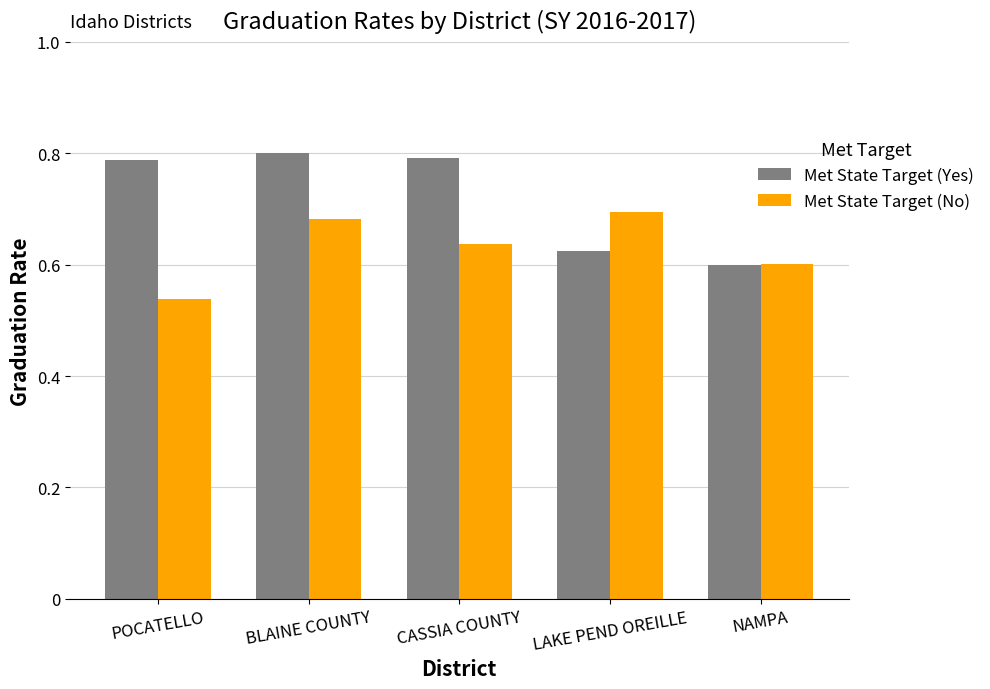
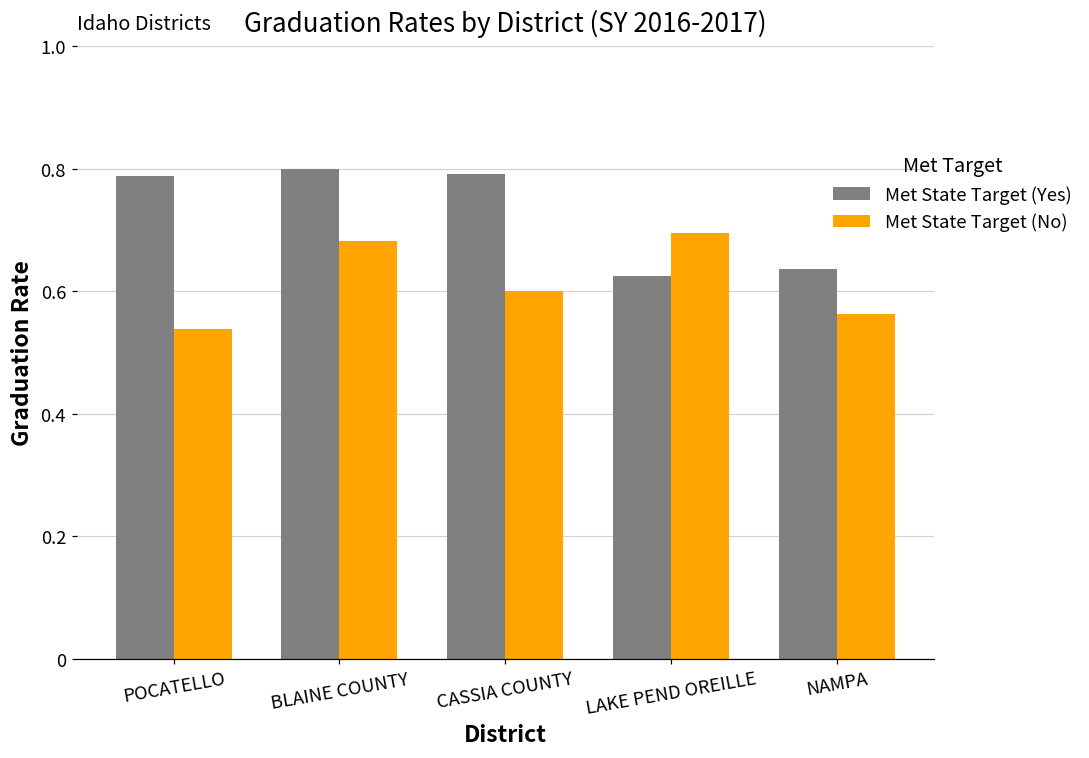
Met State Target (No), CASSIA COUNTY: 0.64 -> 0.60
Met State Target (Yes), NAMPA: 0.60 -> 0.64
Met State Target (No), NAMPA: 0.60 -> 0.56
